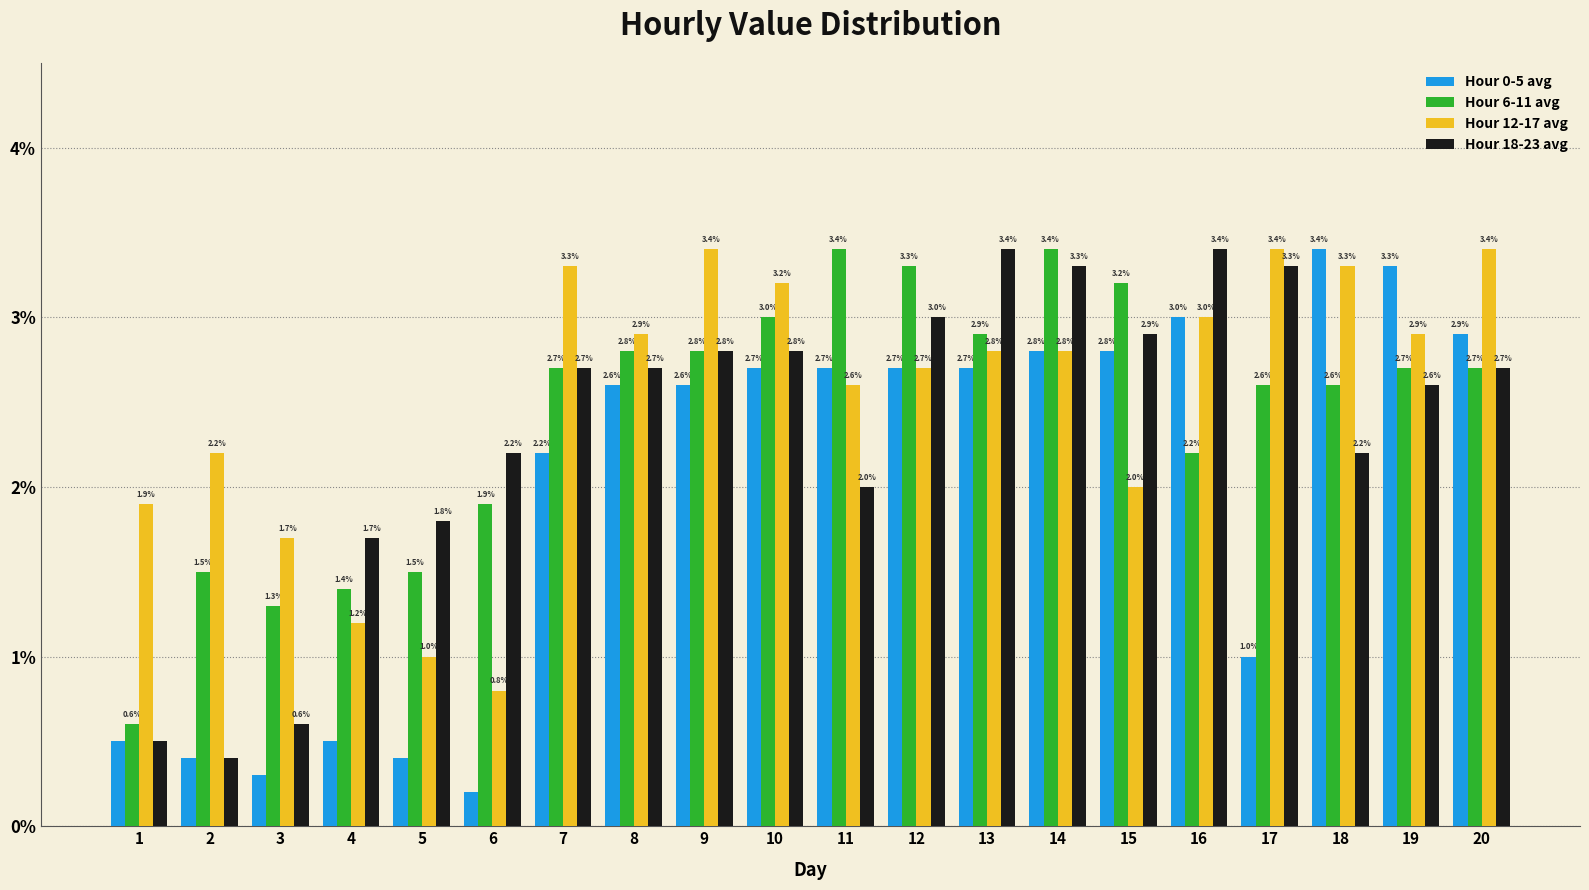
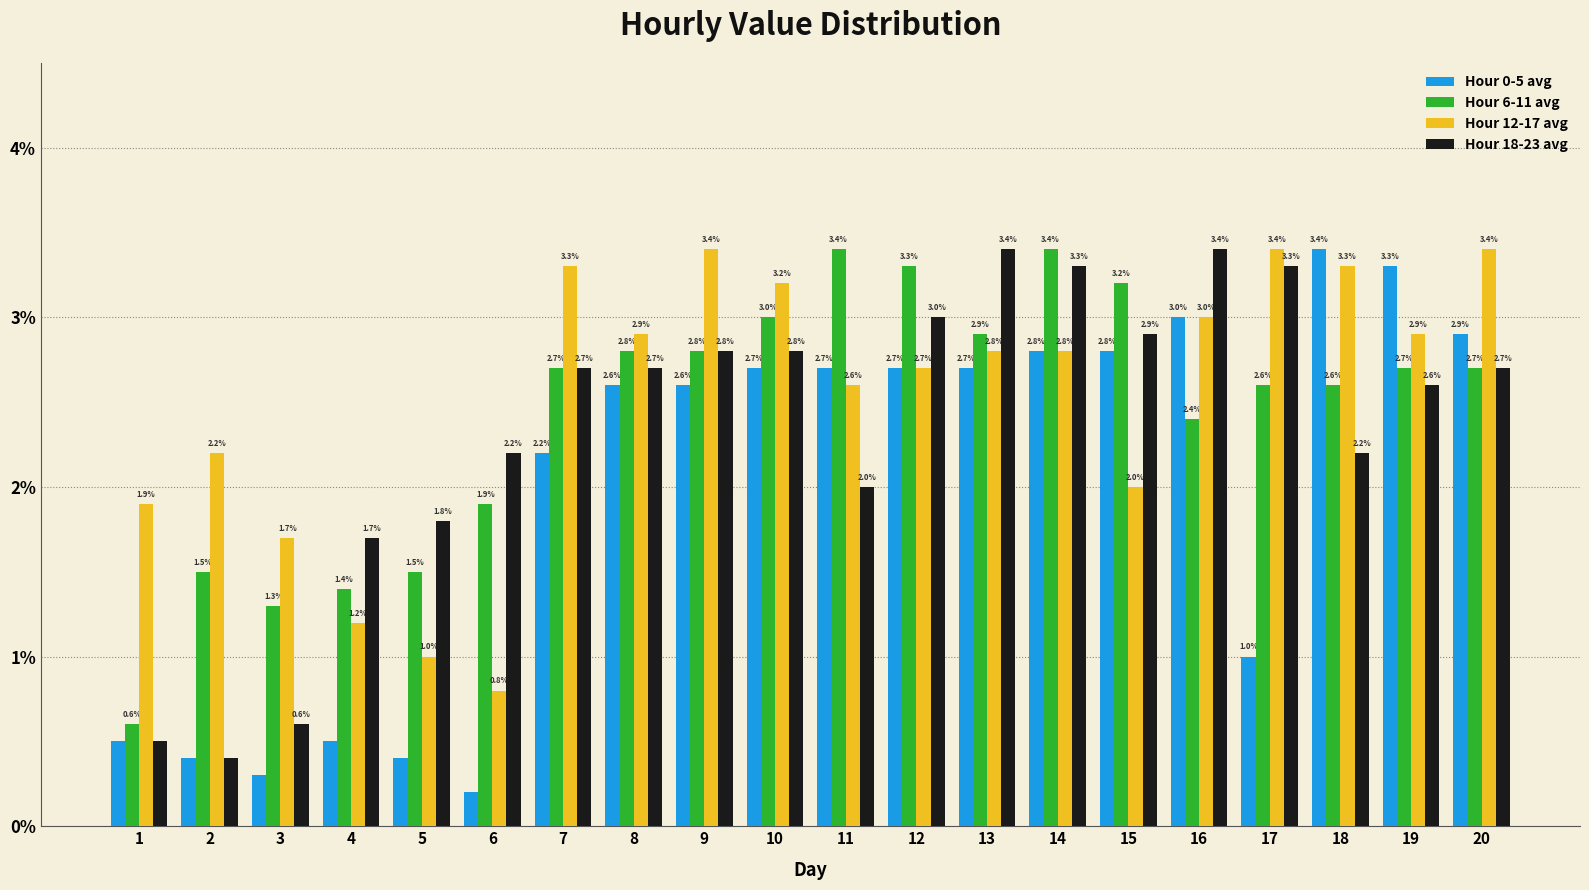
Hour 6-11 avg, 16: 2.2% -> 2.4%
